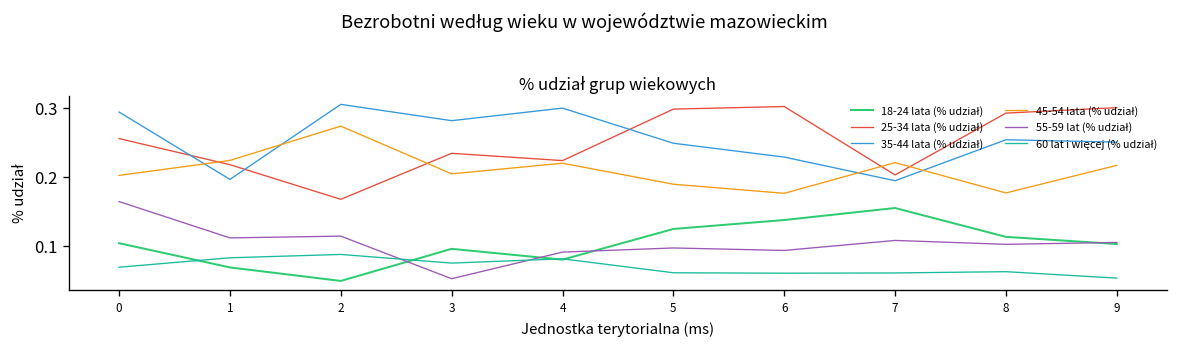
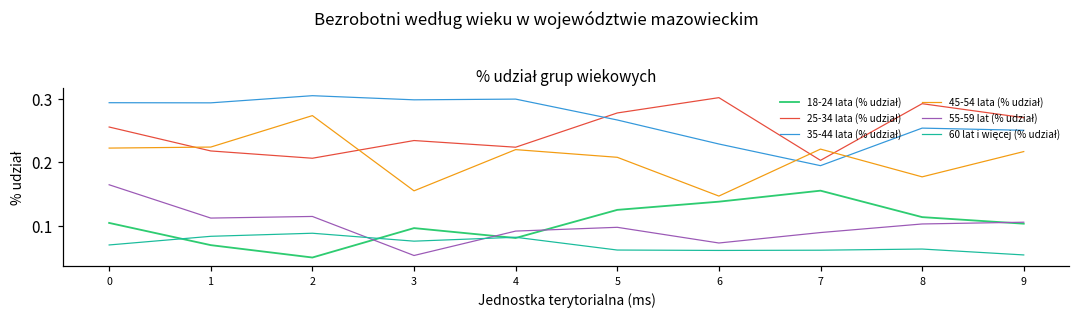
45-54 lata (% udział), 0: 0.20 -> 0.22
35-44 lata (% udział), 1: 0.20 -> 0.29
25-34 lata (% udział), 2: 0.17 -> 0.21
35-44 lata (% udział), 3: 0.28 -> 0.30
45-54 lata (% udział), 3: 0.20 -> 0.15
25-34 lata (% udział), 5: 0.30 -> 0.28
35-44 lata (% udział), 5: 0.25 -> 0.27
45-54 lata (% udział), 5: 0.19 -> 0.21
45-54 lata (% udział), 6: 0.18 -> 0.15
55-59 lat (% udział), 6: 0.09 -> 0.07
55-59 lat (% udział), 7: 0.11 -> 0.09
25-34 lata (% udział), 9: 0.30 -> 0.27
